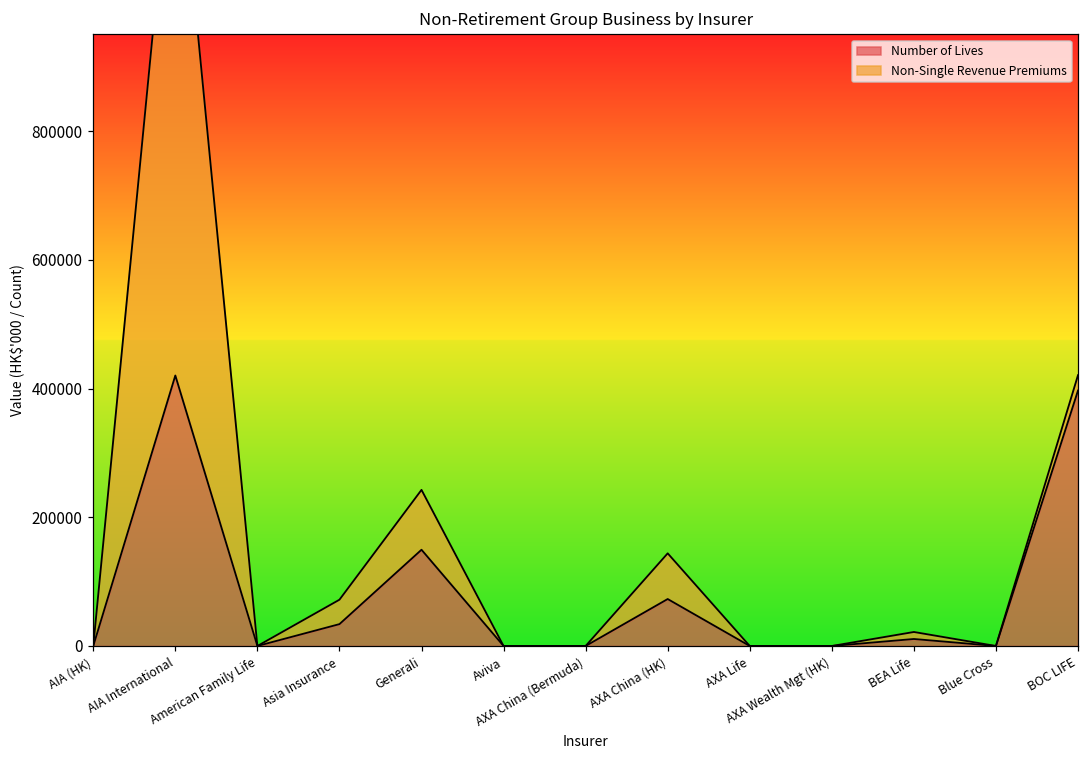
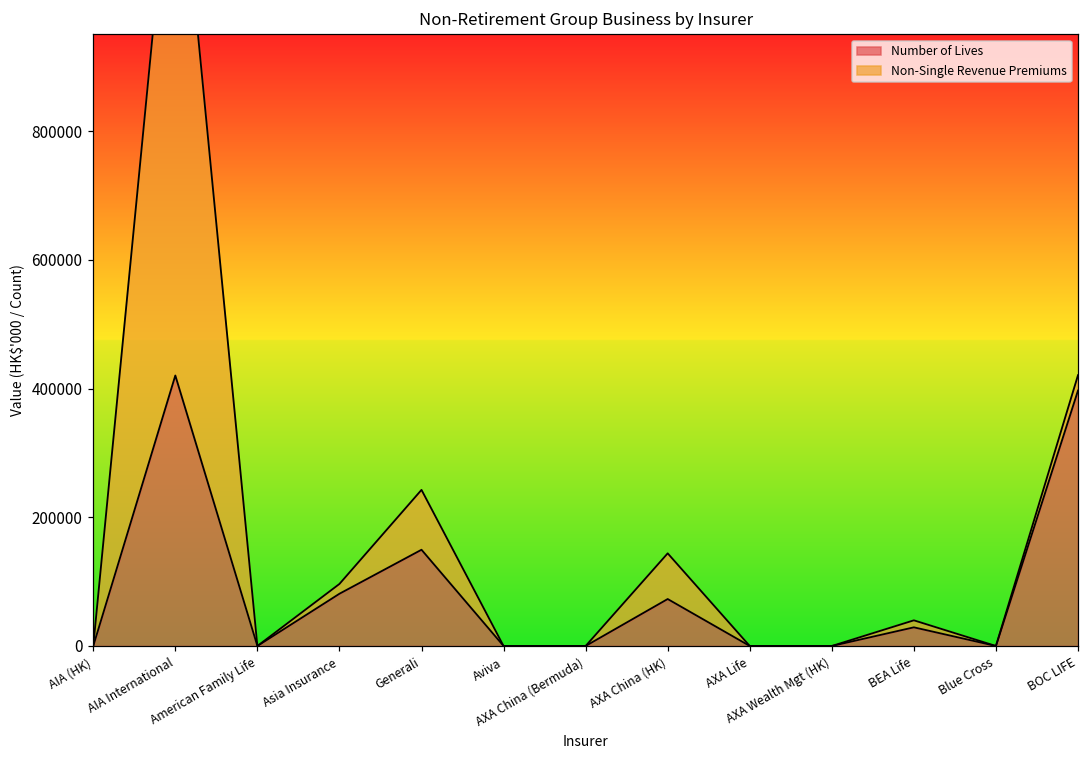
Number of Lives, Asia Insurance: 30000 -> 80000
Non-Single Revenue Premiums, Asia Insurance: 40000 -> 20000
Number of Lives, BEA Life: 10000 -> 30000
